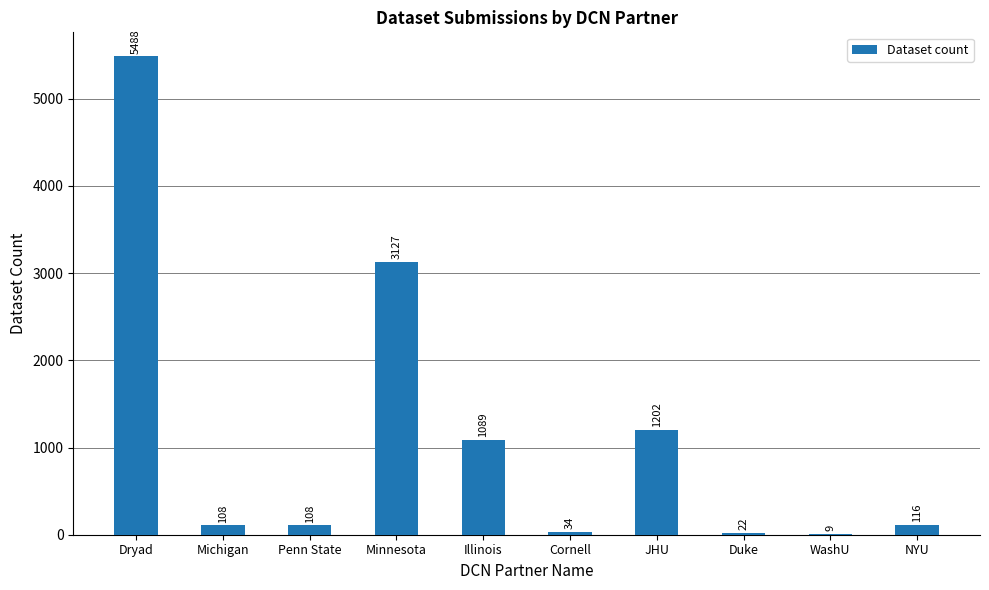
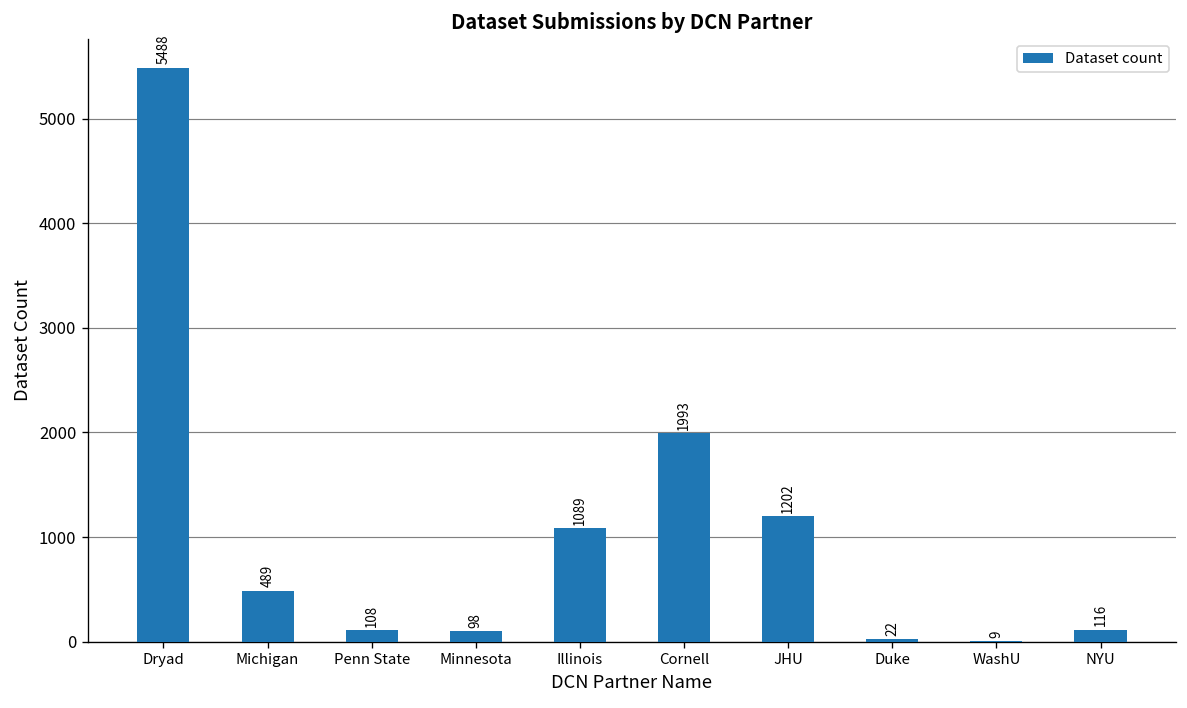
Michigan: 108 -> 489
Minnesota: 3127 -> 98
Cornell: 34 -> 1993
